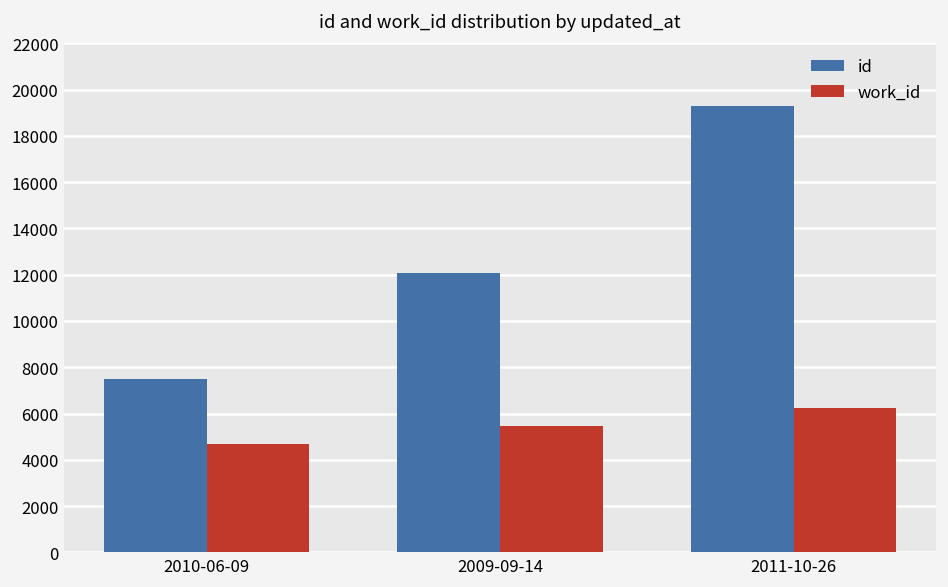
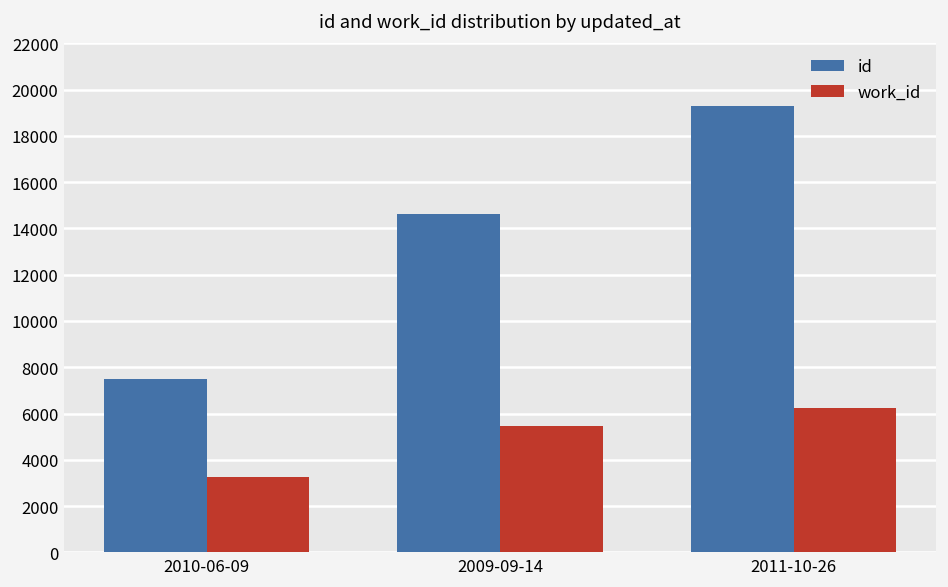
work_id, 2010-06-09: 4700 -> 3200
id, 2009-09-14: 12100 -> 14600
